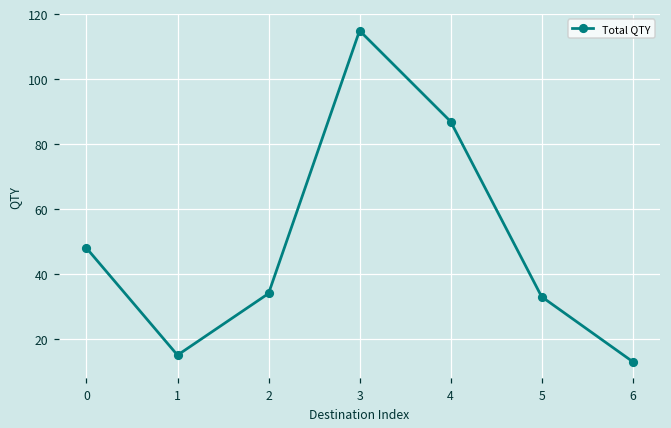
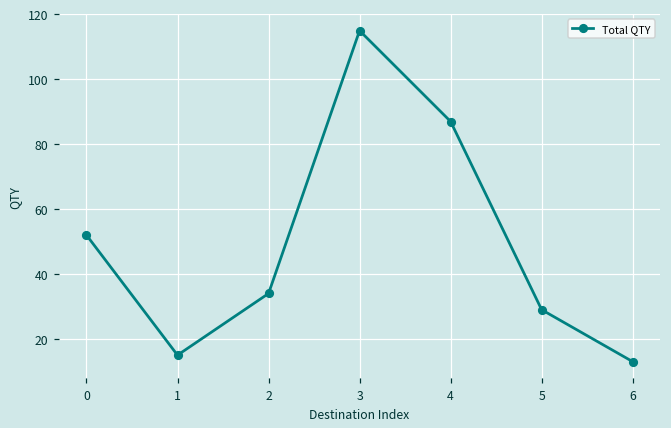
0: 48 -> 52
5: 33 -> 29
